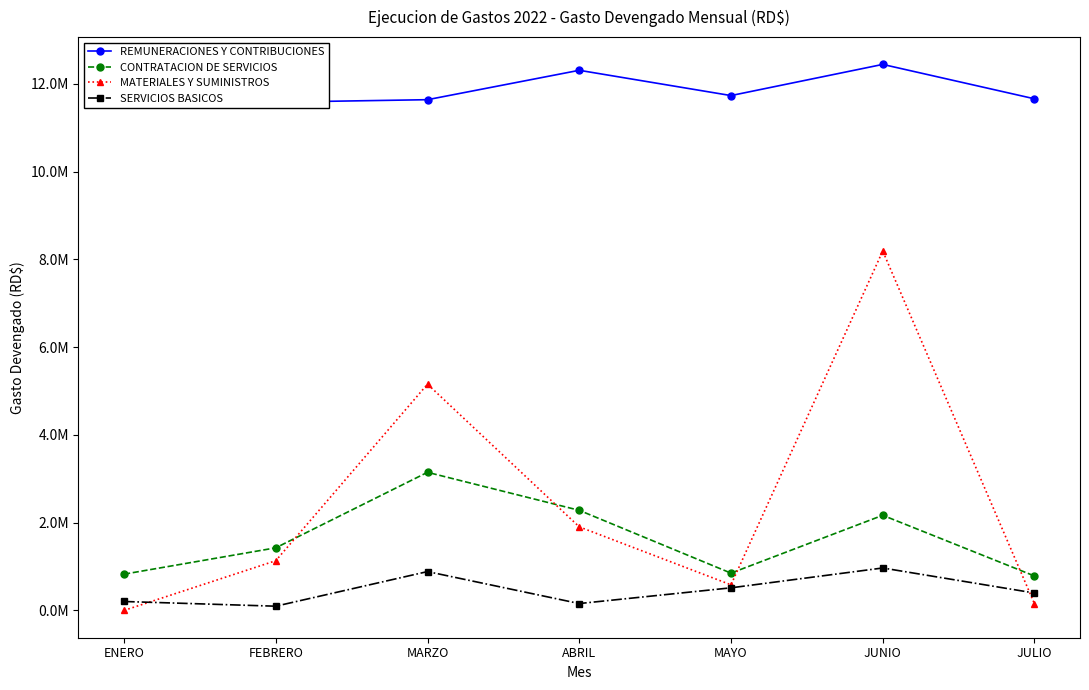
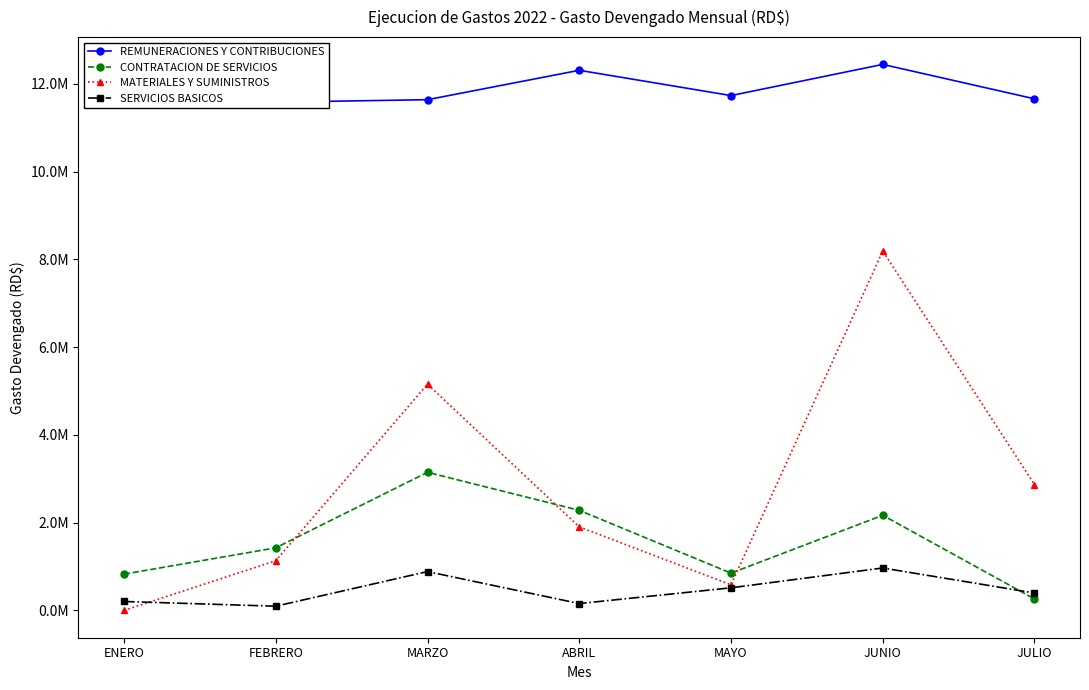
CONTRATACION DE SERVICIOS, JULIO: 800000 -> 300000
MATERIALES Y SUMINISTROS, JULIO: 200000 -> 2900000
